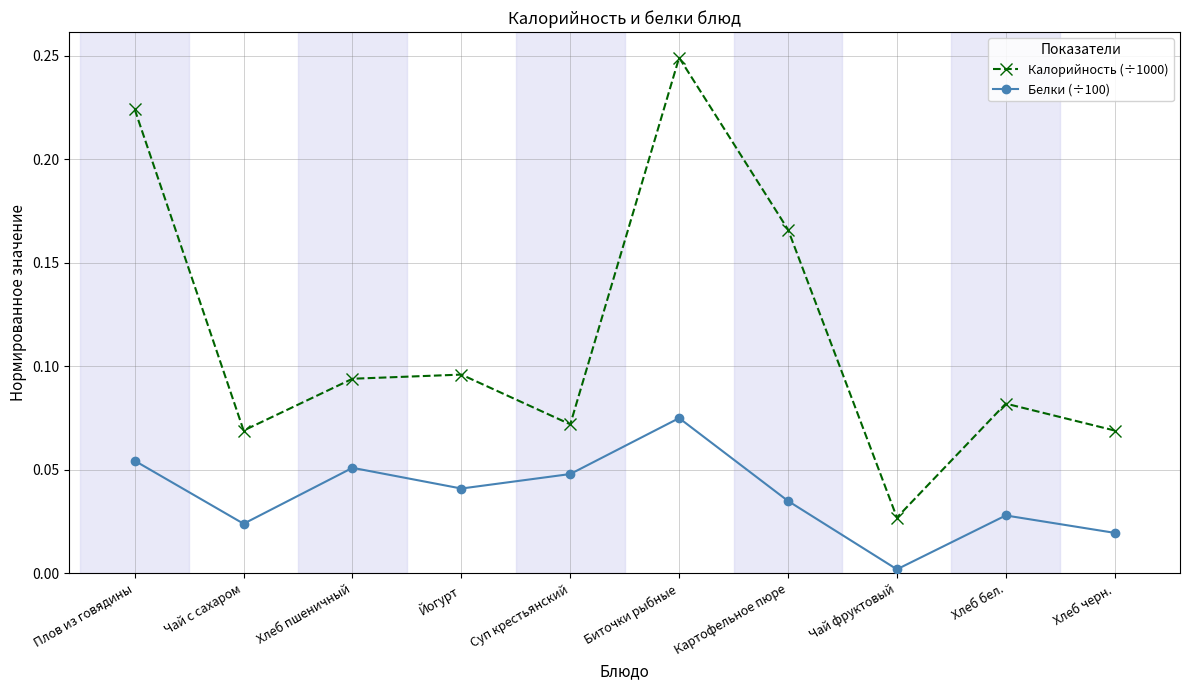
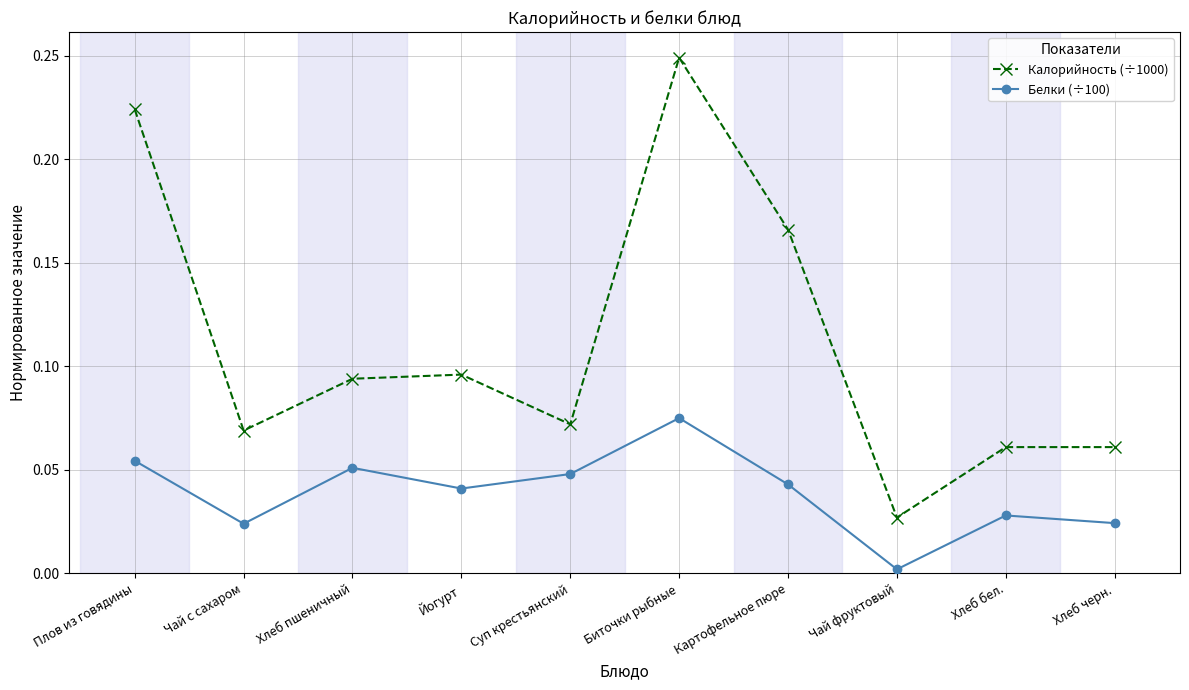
Белки (÷100), Картофельное пюре: 0.035 -> 0.043
Калорийность (÷1000), Хлеб бел.: 0.082 -> 0.061
Калорийность (÷1000), Хлеб черн.: 0.069 -> 0.061
Белки (÷100), Хлеб черн.: 0.020 -> 0.024
